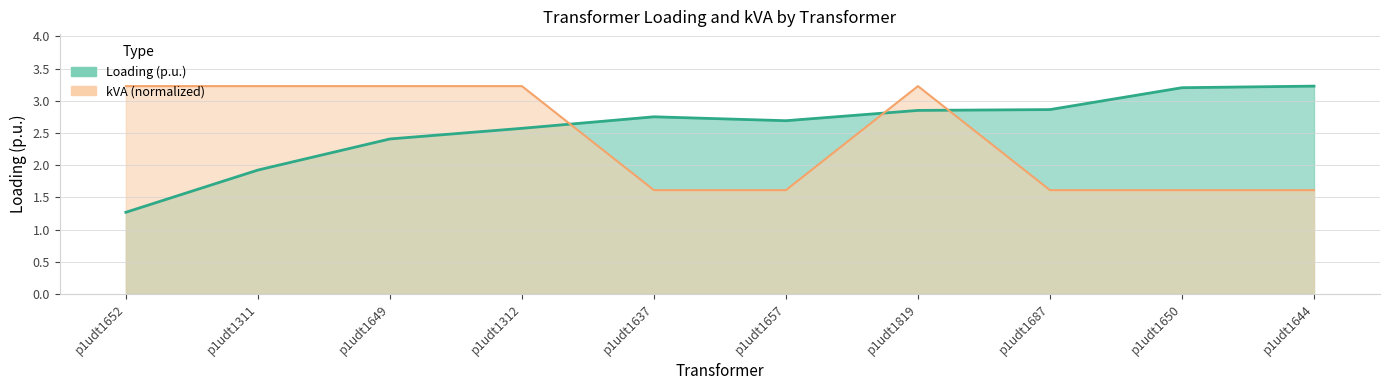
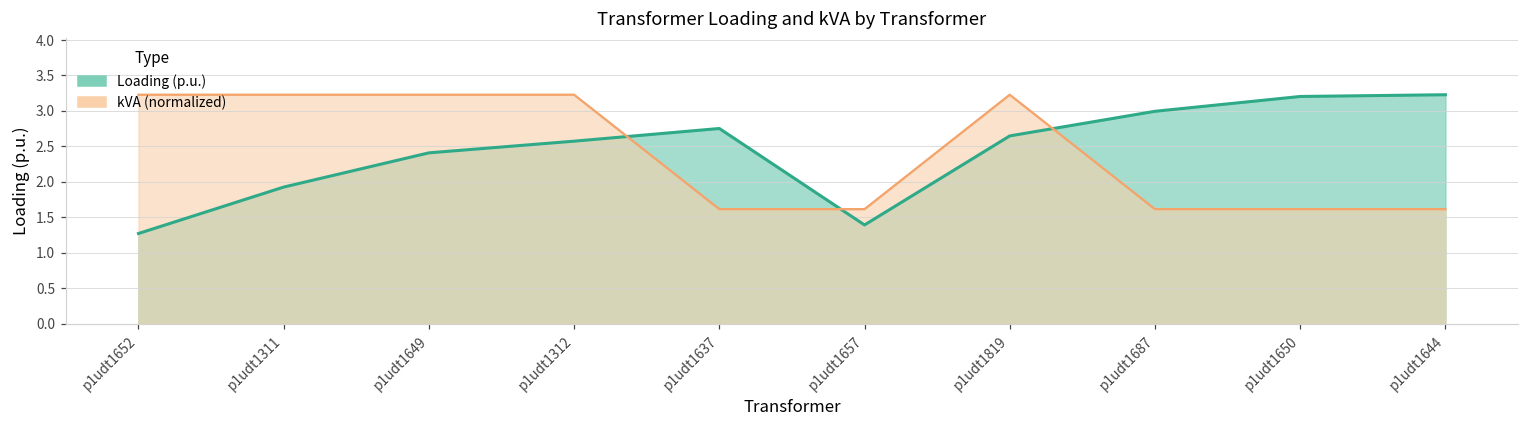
Loading (p.u.), p1udt1657: 2.7 -> 1.4
Loading (p.u.), p1udt1819: 2.9 -> 2.6
Loading (p.u.), p1udt1687: 2.9 -> 3.0
